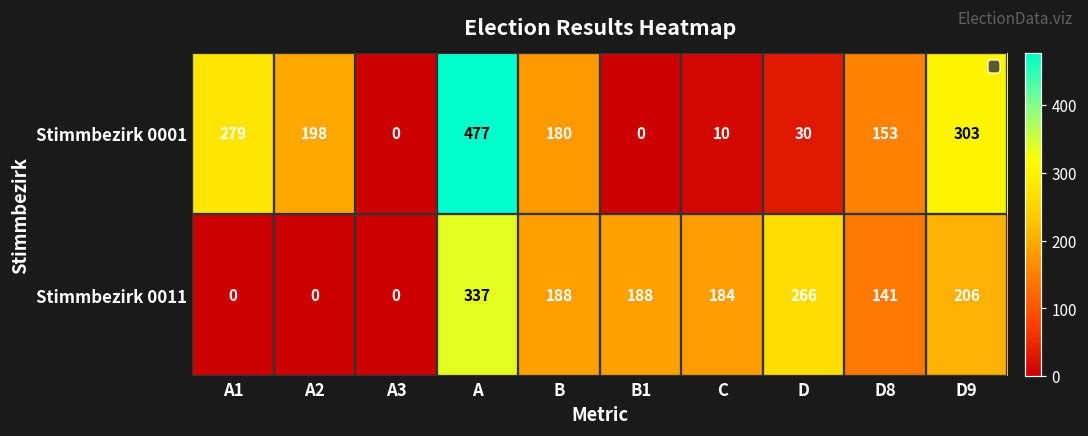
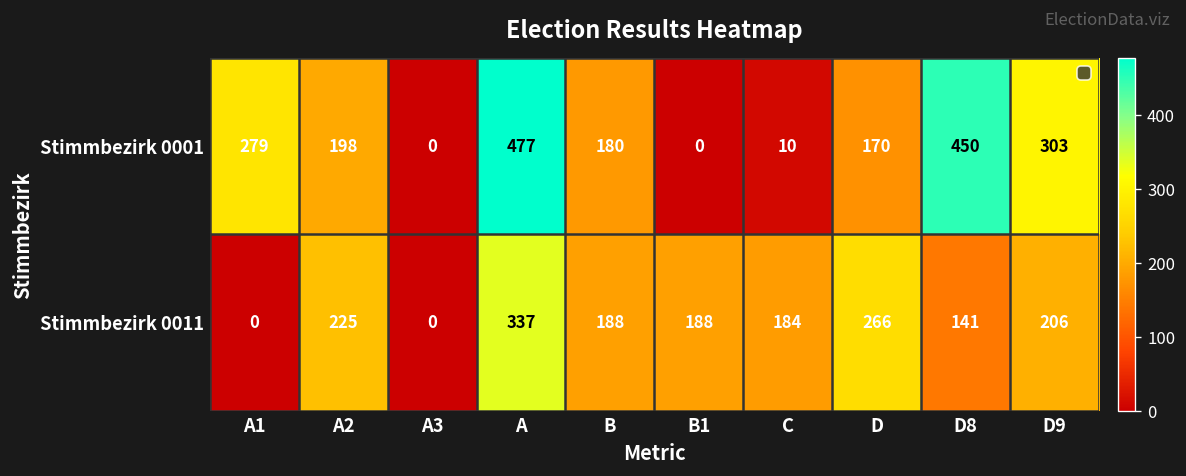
Stimmbezirk 0001, D: 30 -> 170
Stimmbezirk 0001, D8: 153 -> 450
Stimmbezirk 0011, A2: 0 -> 225
